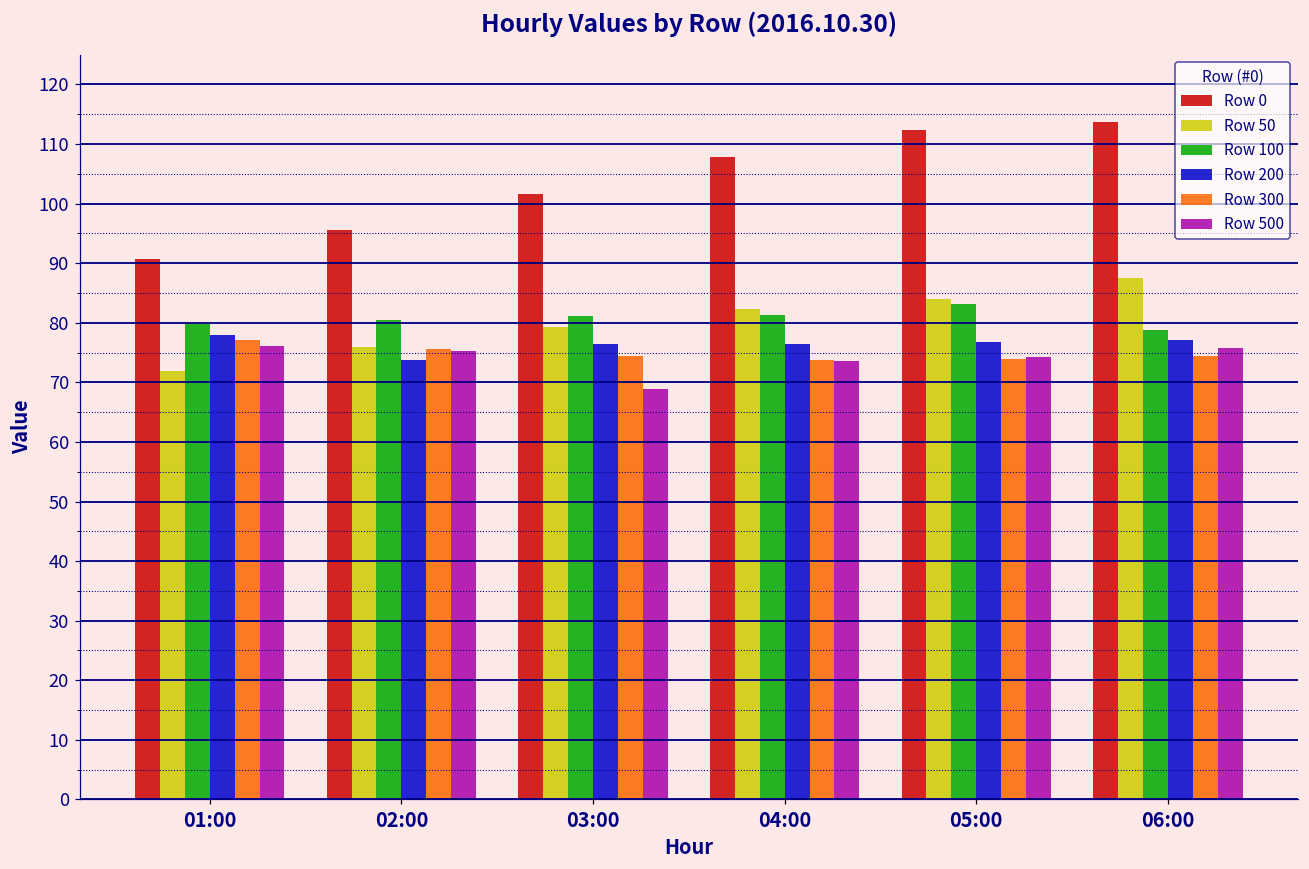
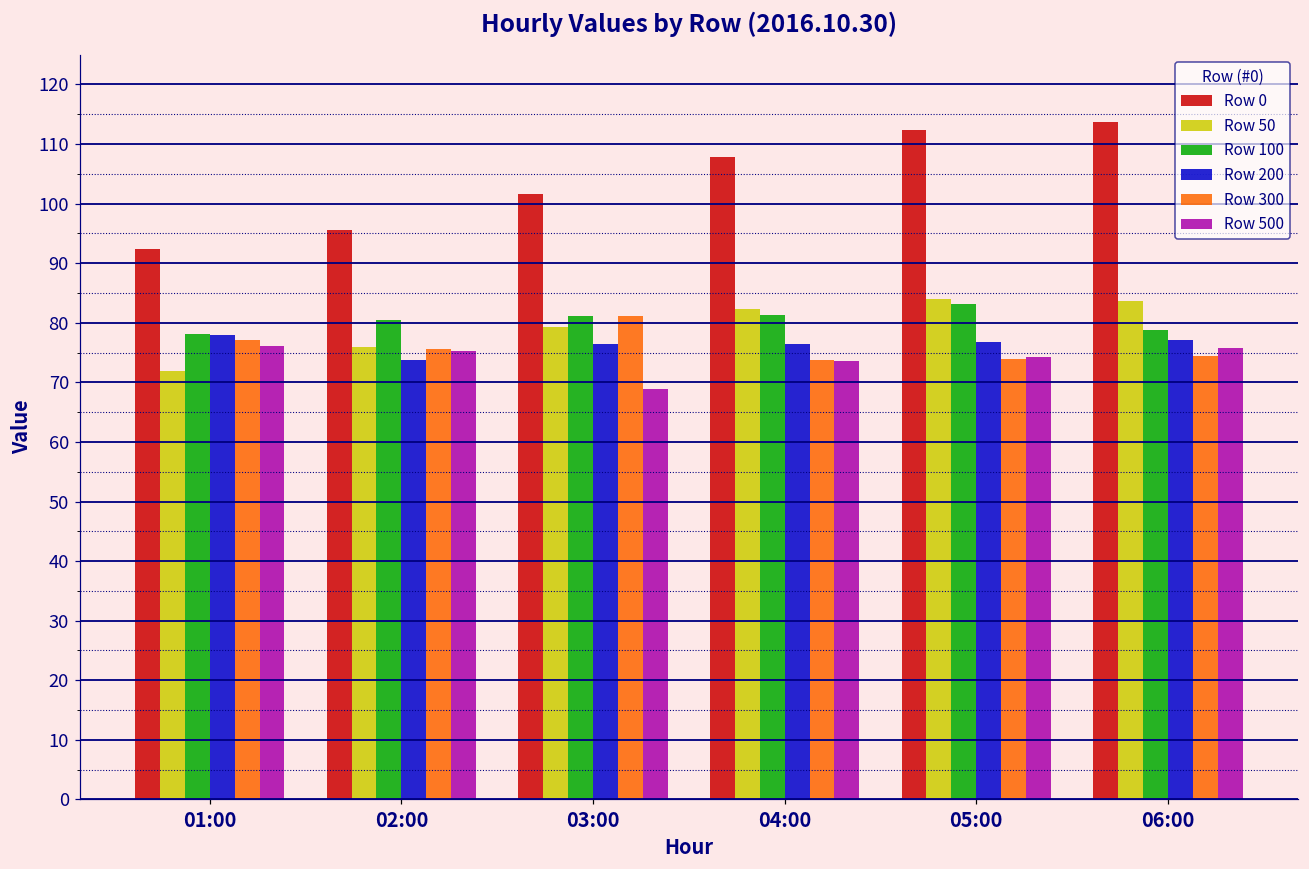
Row 0, 01:00: 91 -> 92
Row 100, 01:00: 80 -> 78
Row 300, 03:00: 74 -> 81
Row 50, 06:00: 88 -> 84
